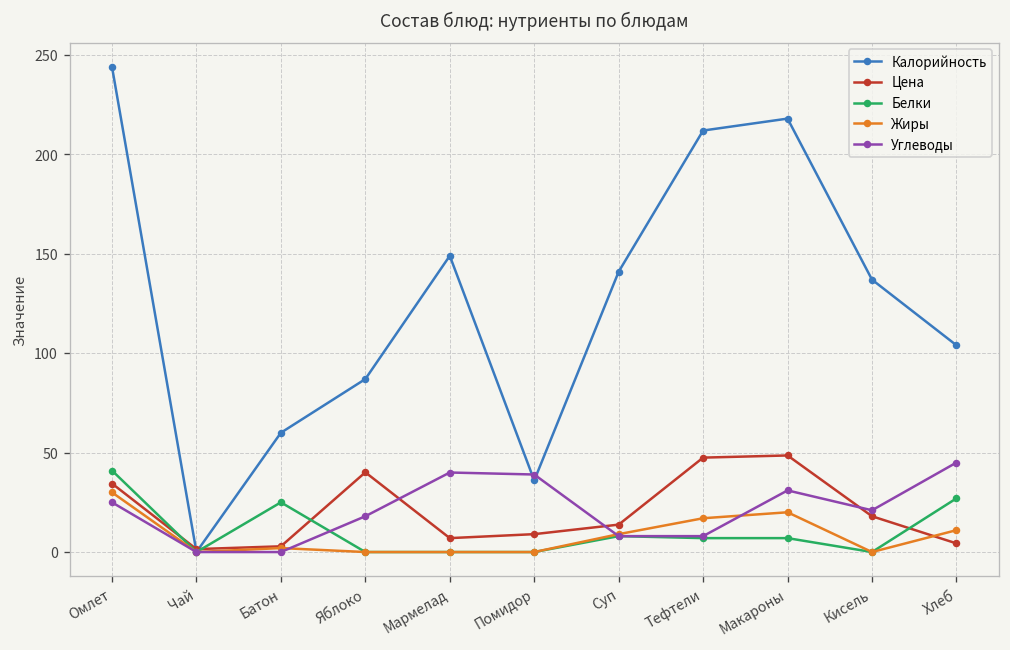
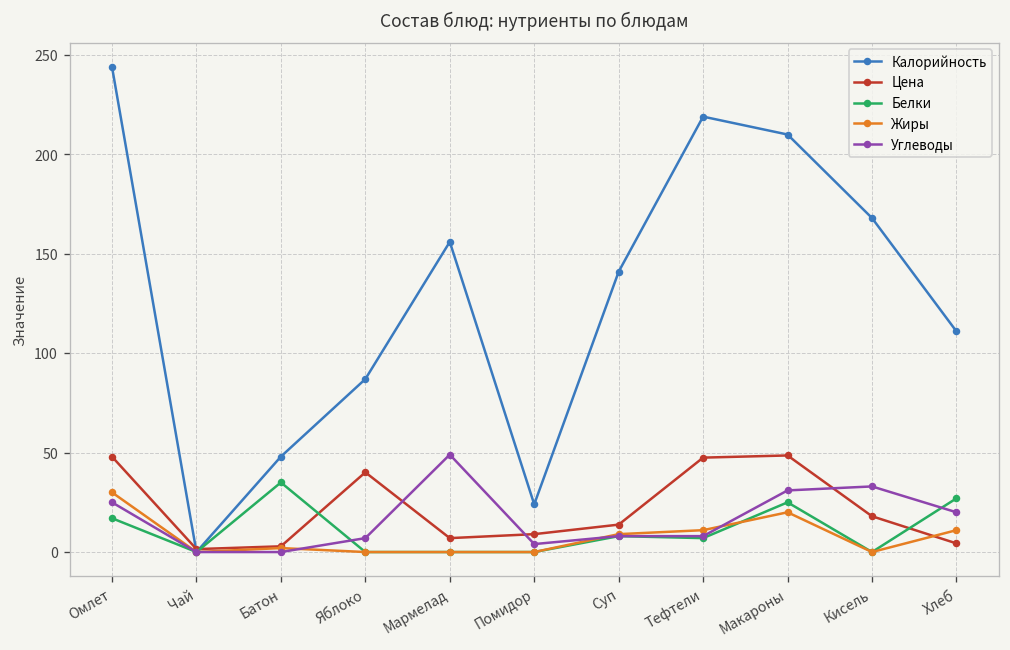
Цена, Омлет: 34 -> 48
Белки, Омлет: 41 -> 17
Калорийность, Батон: 60 -> 48
Белки, Батон: 25 -> 35
Углеводы, Яблоко: 18 -> 7
Калорийность, Мармелад: 149 -> 156
Углеводы, Мармелад: 40 -> 49
Калорийность, Помидор: 36 -> 24
Углеводы, Помидор: 39 -> 4
Калорийность, Тефтели: 212 -> 219
Жиры, Тефтели: 17 -> 11
Калорийность, Макароны: 218 -> 210
Белки, Макароны: 7 -> 25
Калорийность, Кисель: 137 -> 168
Углеводы, Кисель: 21 -> 33
Калорийность, Хлеб: 104 -> 111
Углеводы, Хлеб: 45 -> 20
